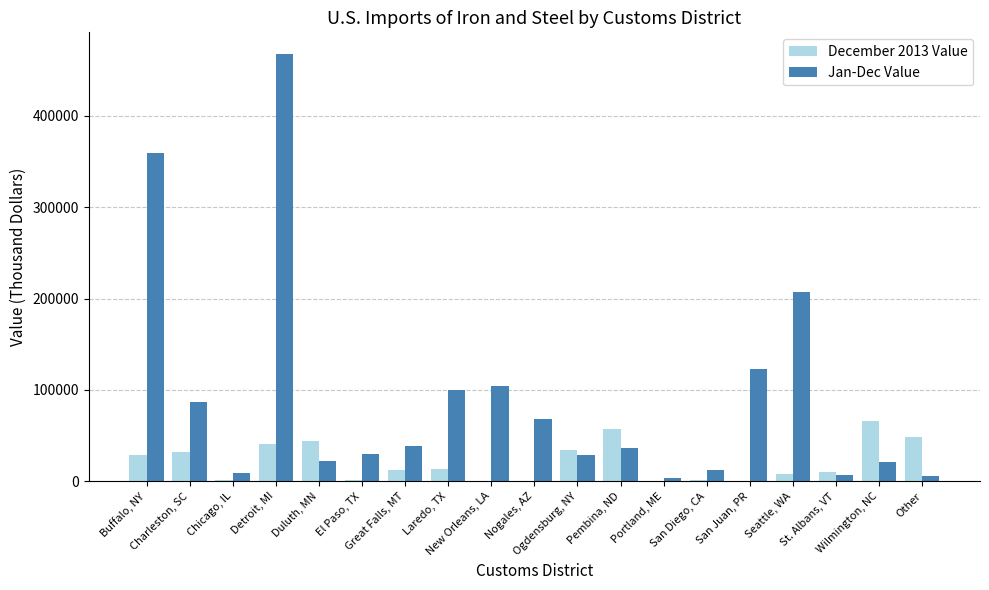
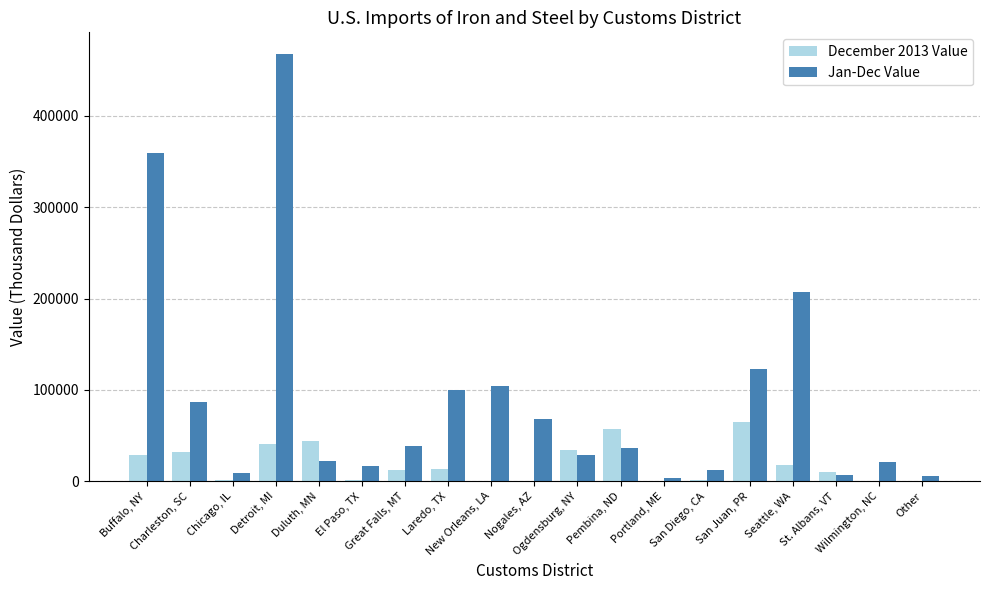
Jan-Dec Value, El Paso, TX: 30000 -> 20000
December 2013 Value, San Juan, PR: 0 -> 60000
December 2013 Value, Seattle, WA: 10000 -> 20000
December 2013 Value, Wilmington, NC: 70000 -> 0
December 2013 Value, Other: 50000 -> 0
